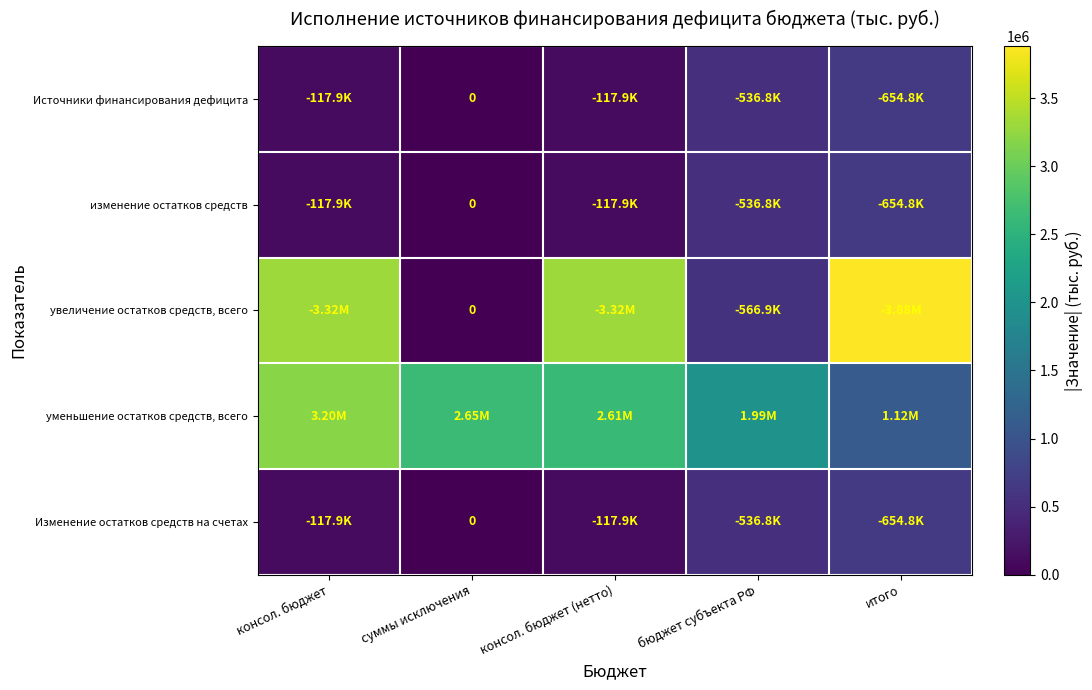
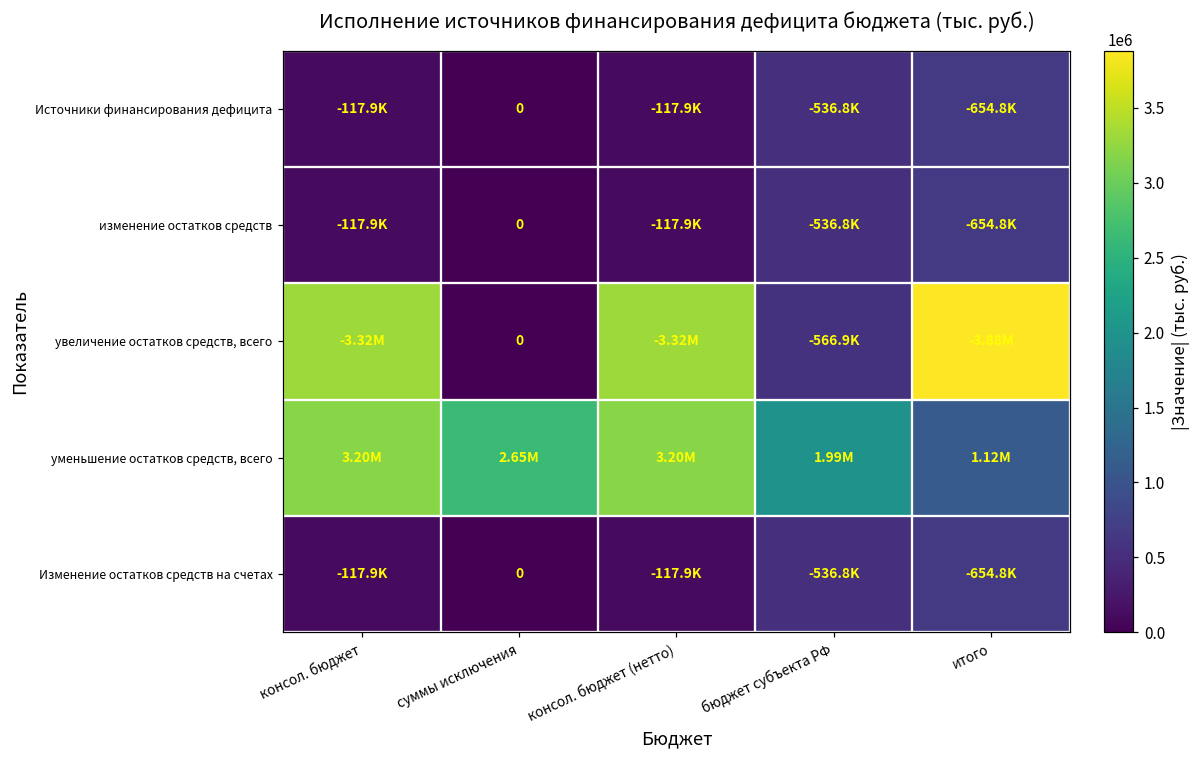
уменьшение остатков средств, всего, консол. бюджет (нетто): 2.61M -> 3.20M
